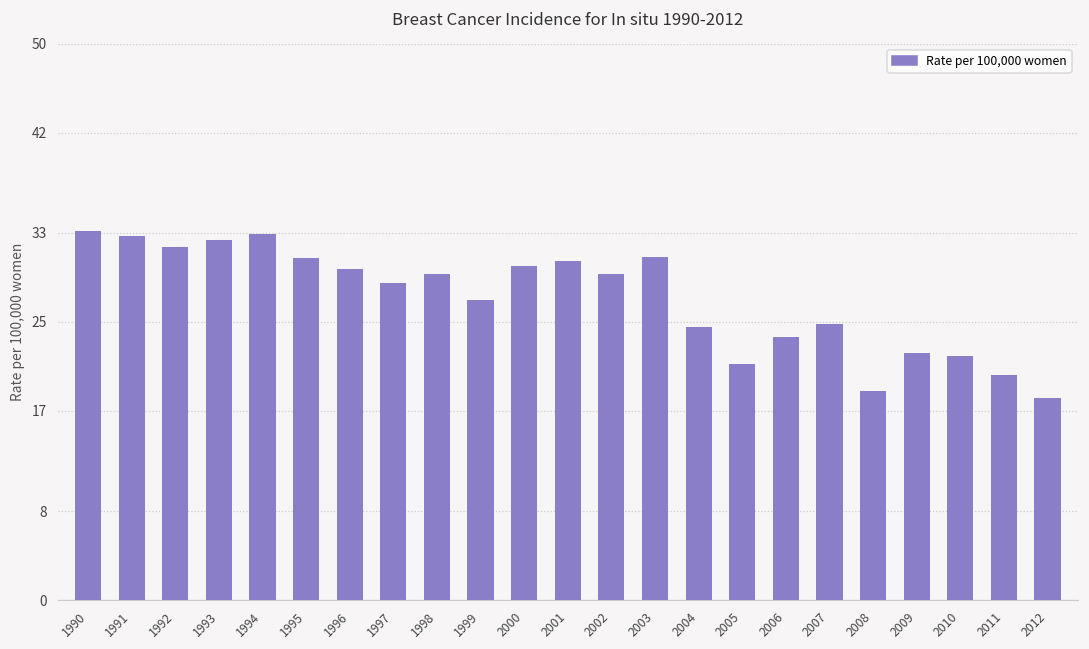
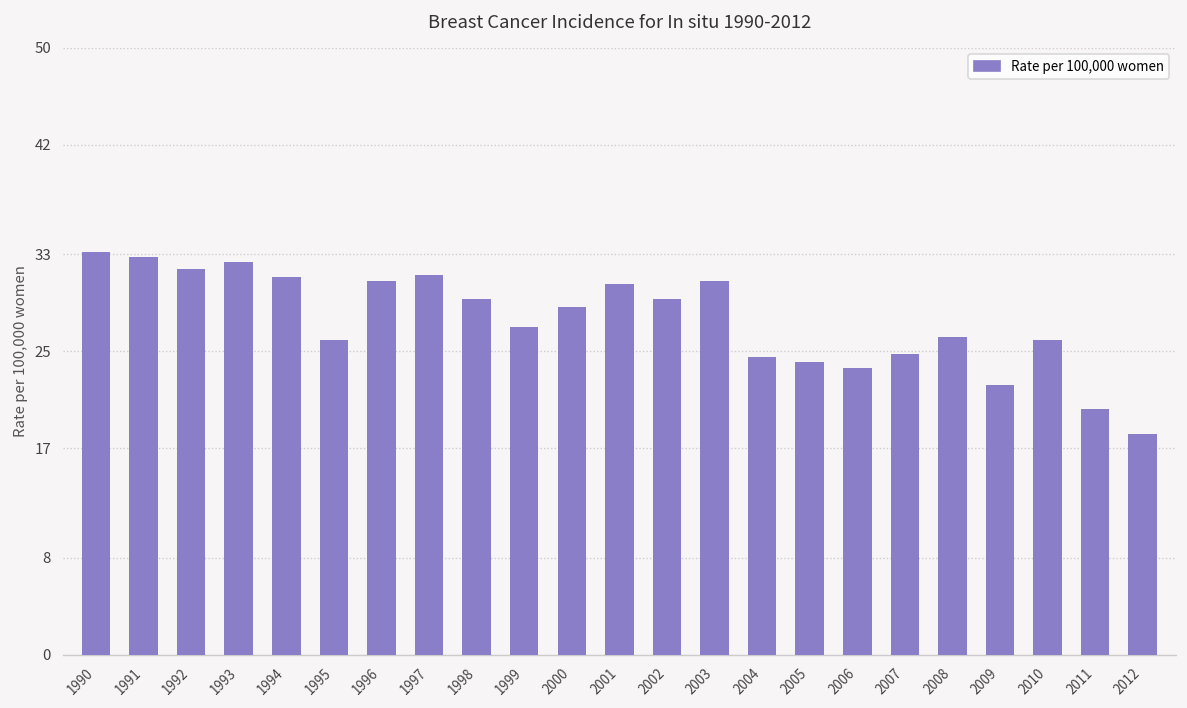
1994: 32.9 -> 31.1
1995: 30.8 -> 25.9
1996: 29.8 -> 30.7
1997: 28.5 -> 31.3
2000: 30.0 -> 28.6
2005: 21.2 -> 24.1
2008: 18.8 -> 26.2
2010: 21.9 -> 25.9
